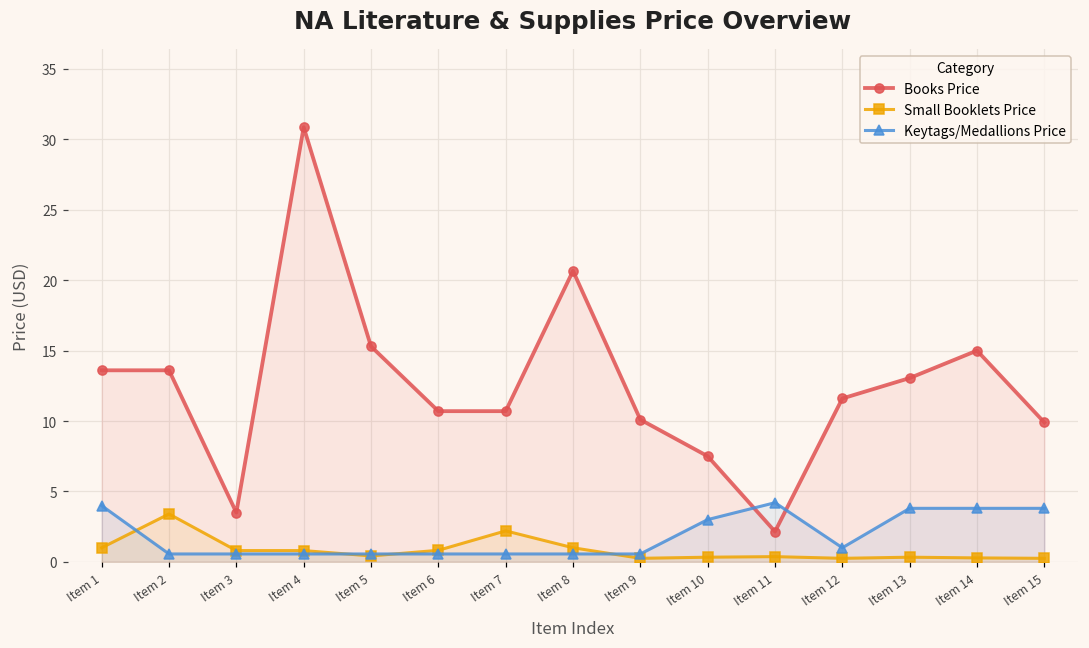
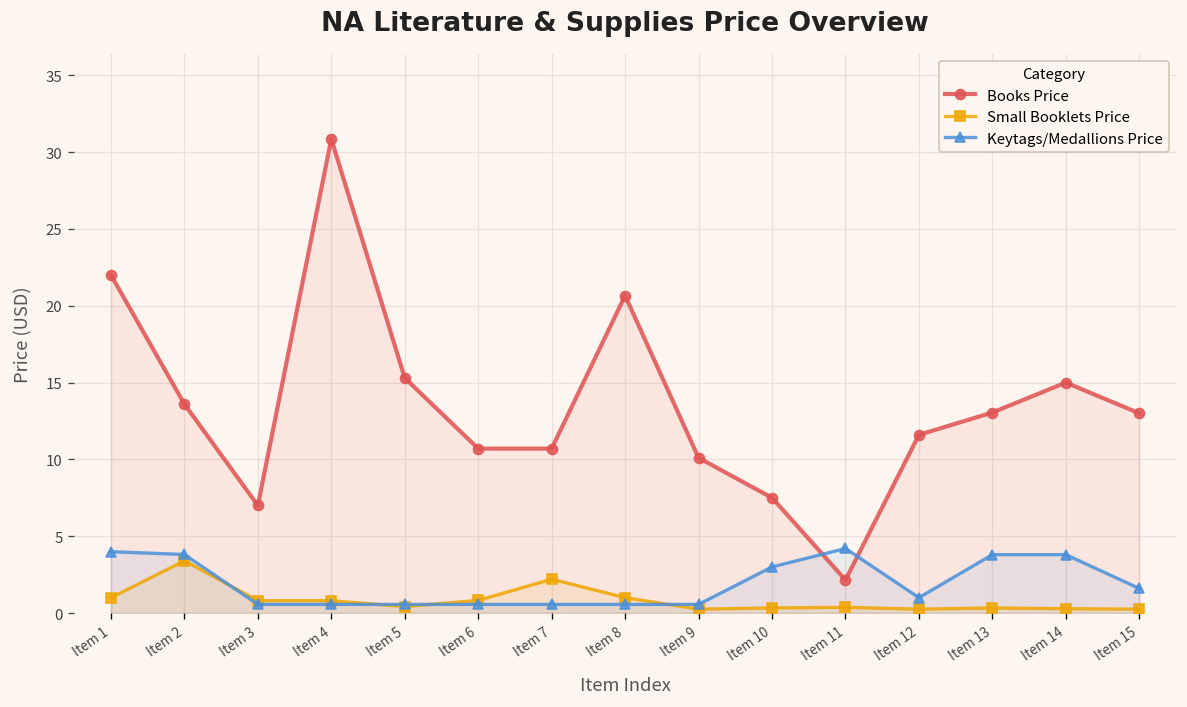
Books Price, Item 1: 13.6 -> 22.0
Keytags/Medallions Price, Item 2: 0.6 -> 3.8
Books Price, Item 3: 3.5 -> 7.0
Books Price, Item 15: 9.9 -> 13.0
Keytags/Medallions Price, Item 15: 3.8 -> 1.6
